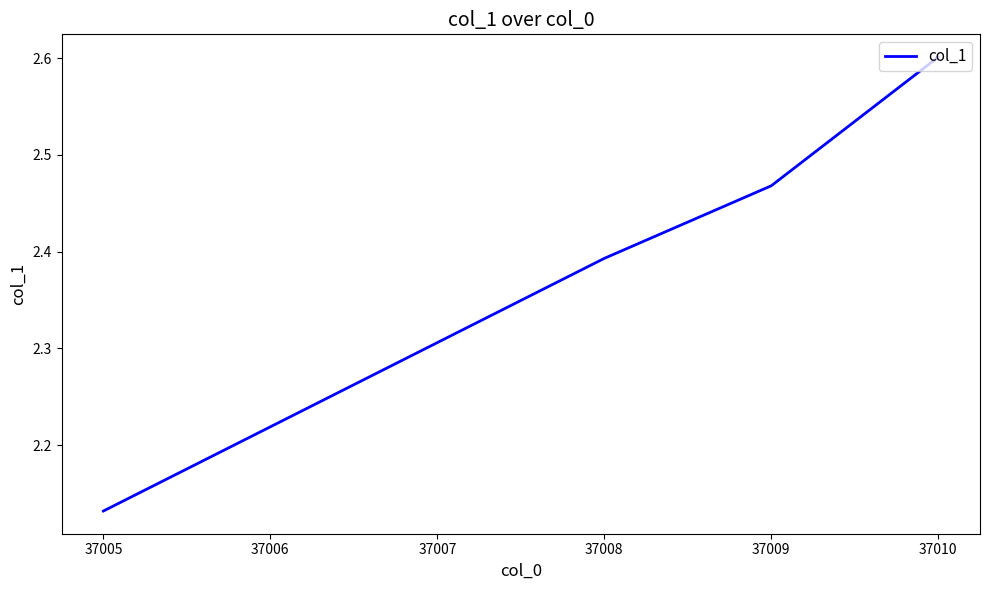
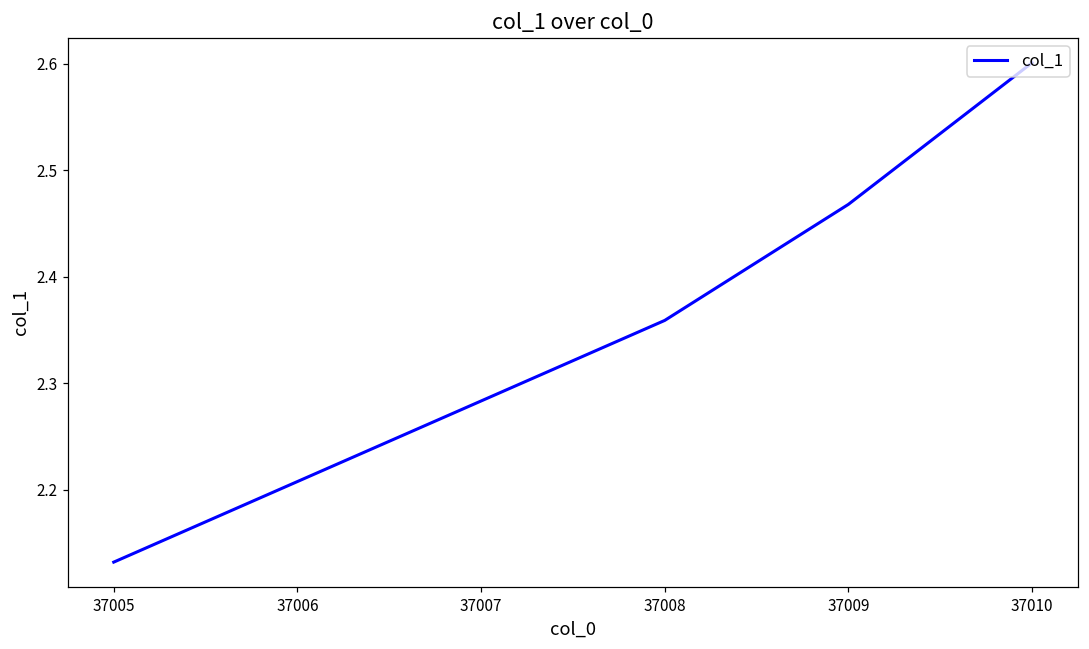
37008: 2.39 -> 2.36
